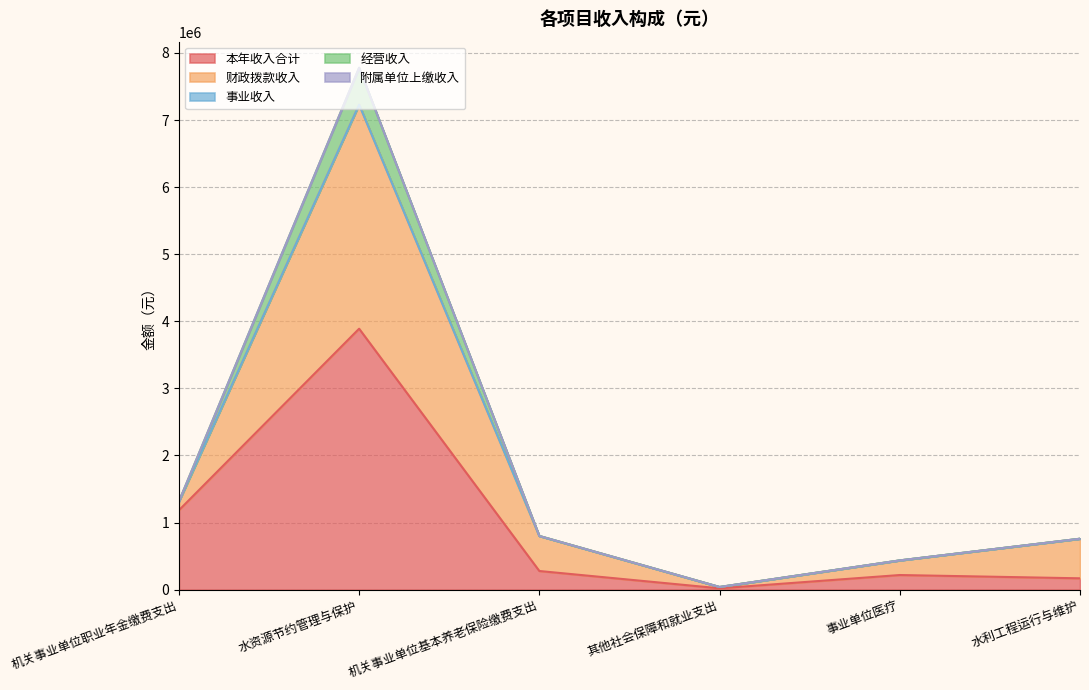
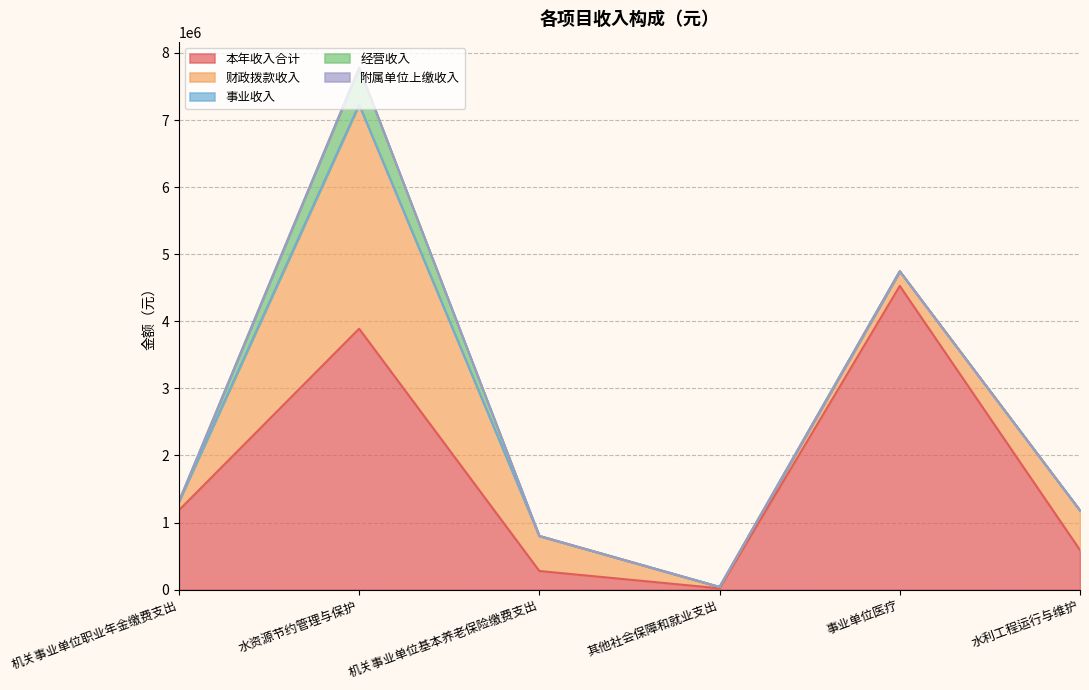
本年收入合计, 事业单位医疗: 200000 -> 4500000
本年收入合计, 水利工程运行与维护: 200000 -> 600000
